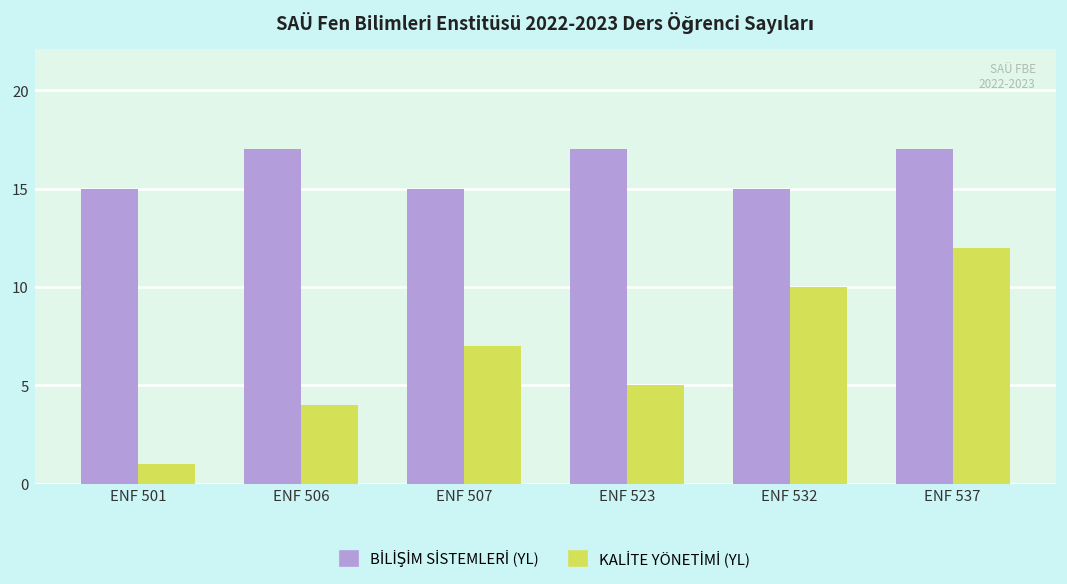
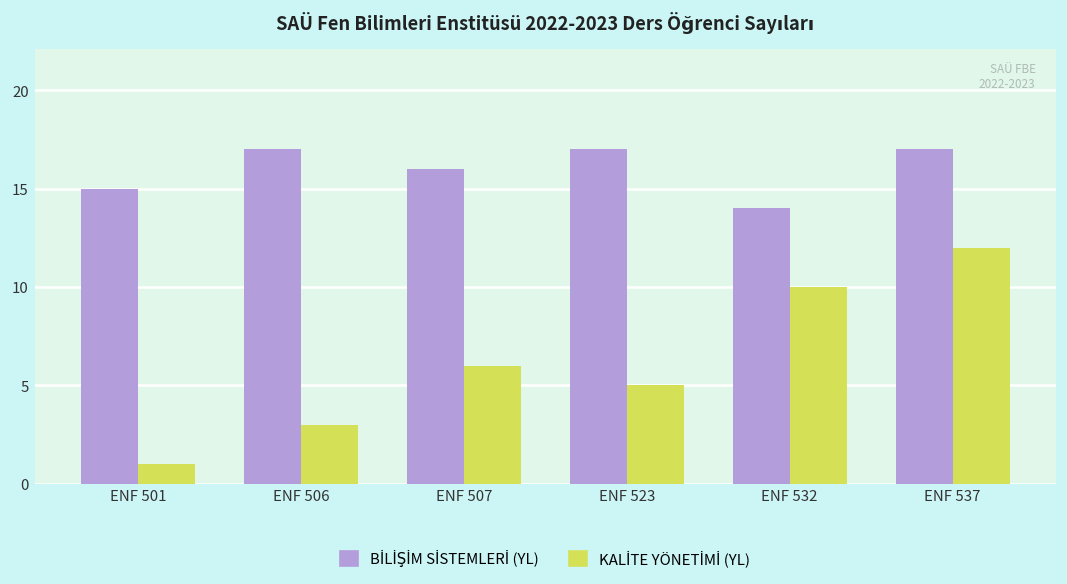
KALİTE YÖNETİMİ (YL), ENF 506: 4 -> 3
BİLİŞİM SİSTEMLERİ (YL), ENF 507: 15 -> 16
KALİTE YÖNETİMİ (YL), ENF 507: 7 -> 6
BİLİŞİM SİSTEMLERİ (YL), ENF 532: 15 -> 14
